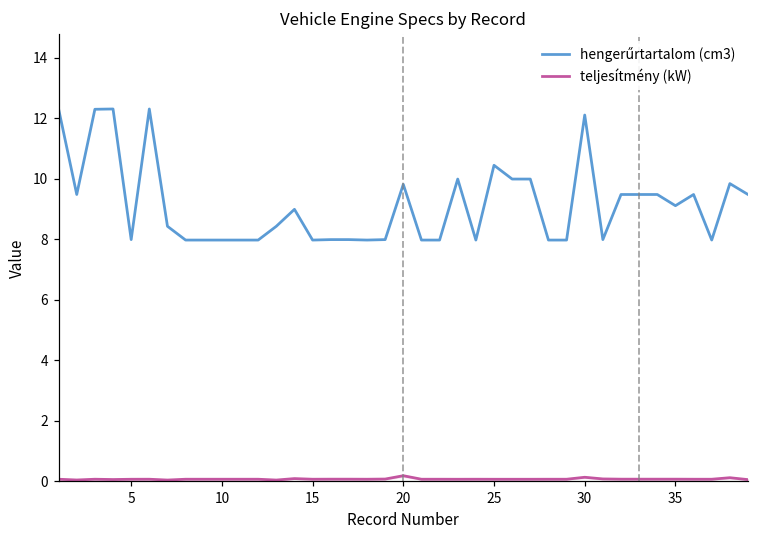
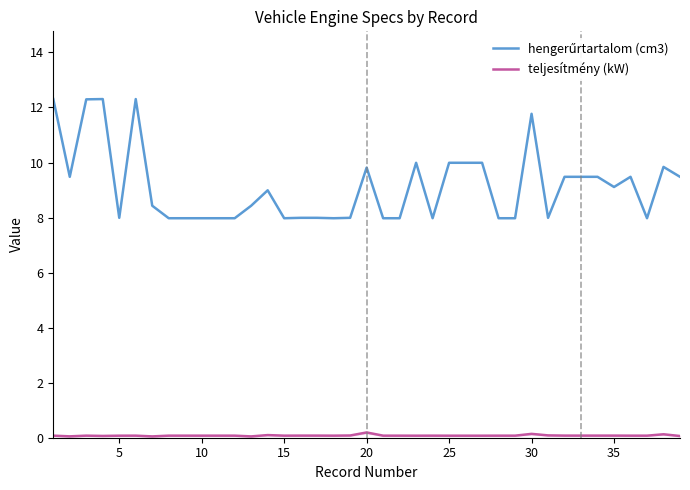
hengerűrtartalom (cm3), 25: 10.4 -> 10.0
hengerűrtartalom (cm3), 30: 12.1 -> 11.8
